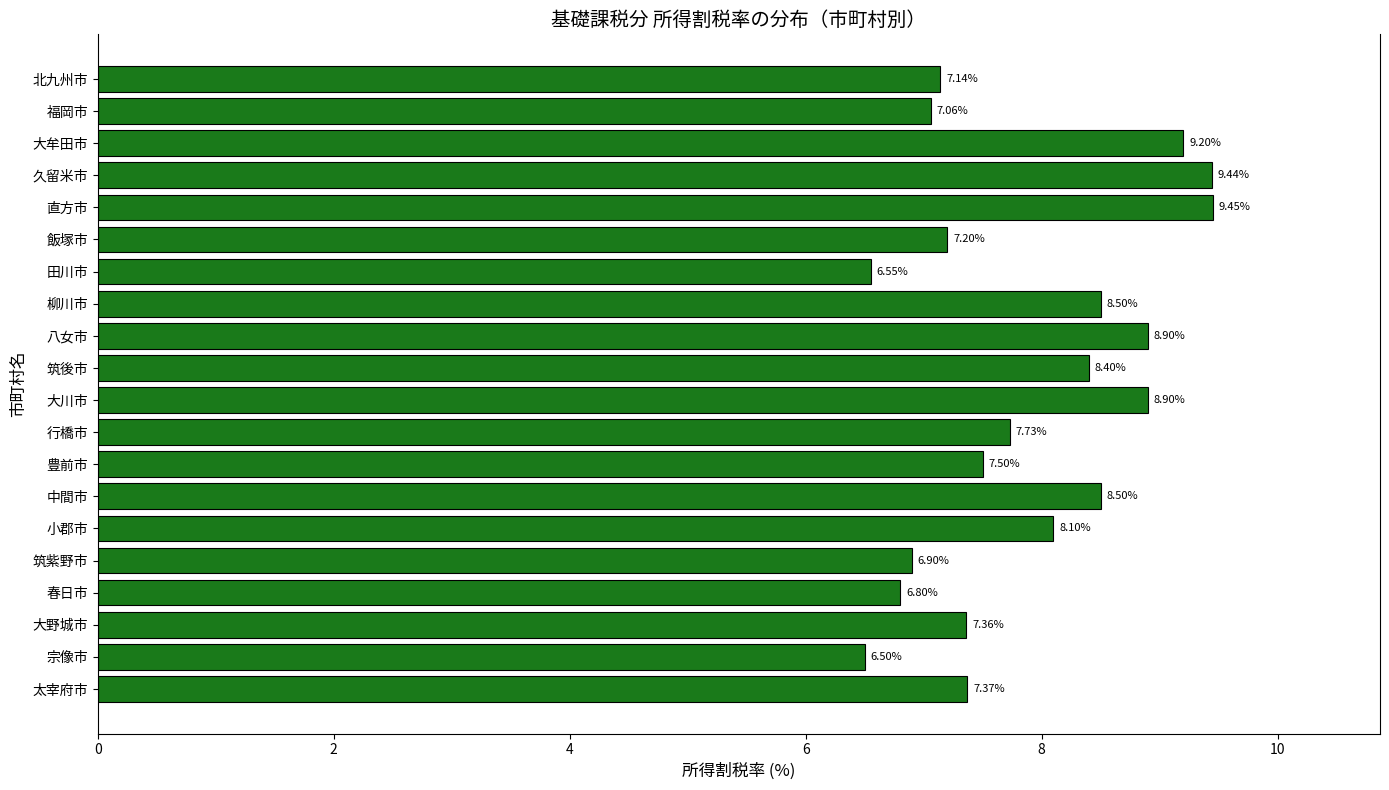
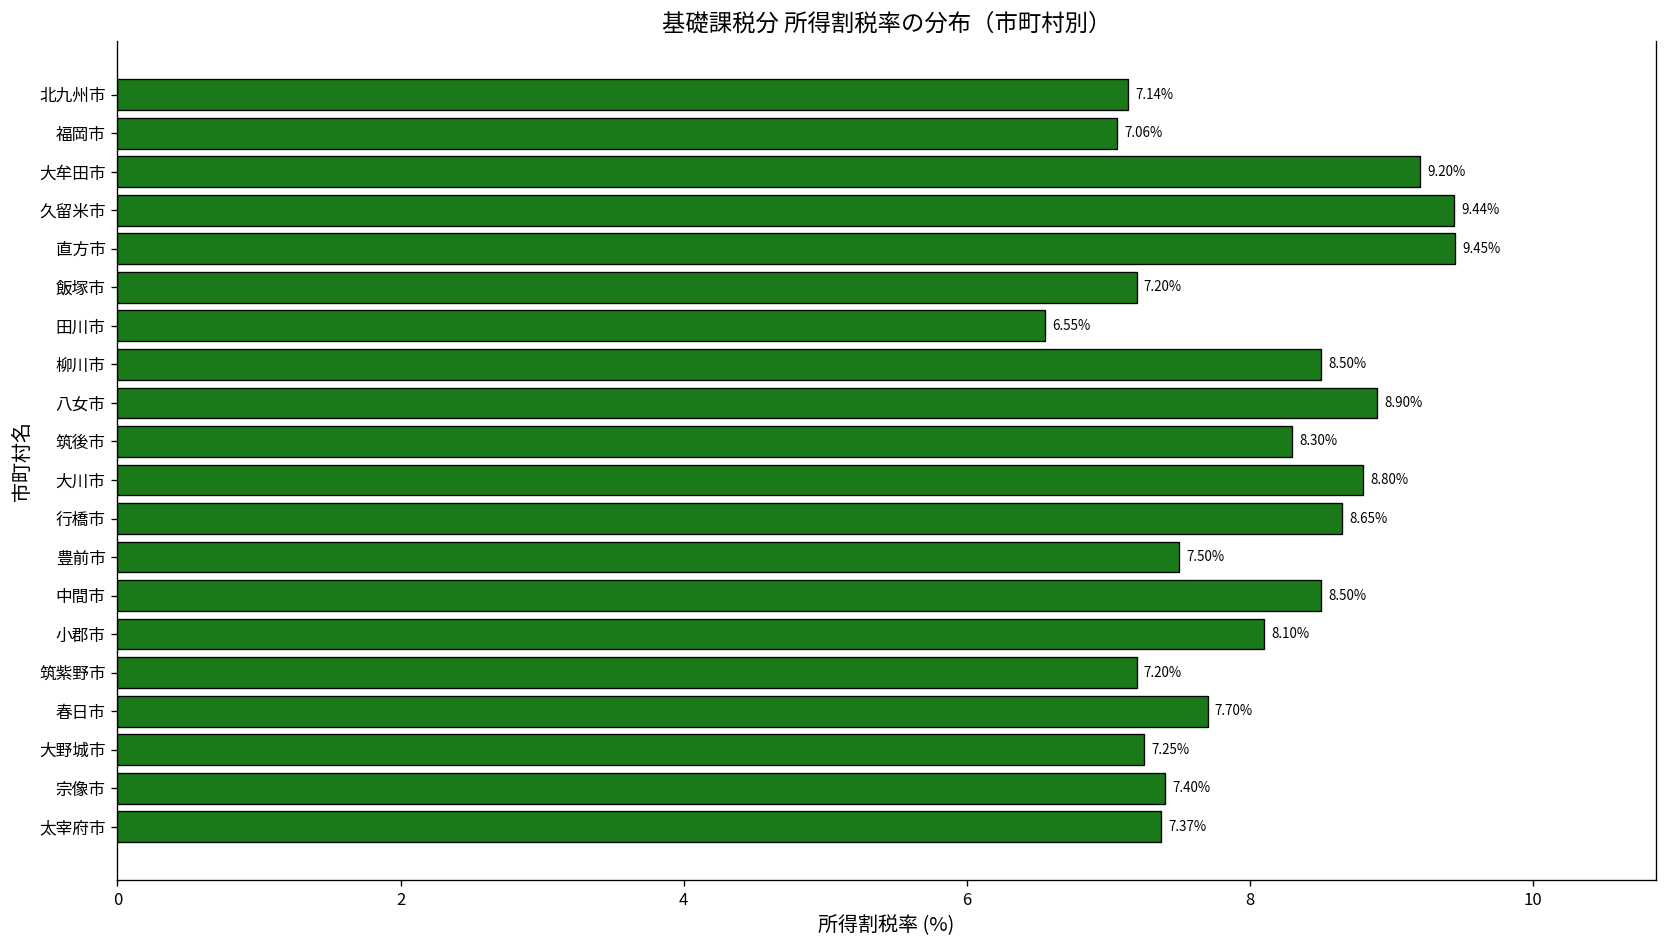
筑後市: 8.40% -> 8.30%
大川市: 8.90% -> 8.80%
行橋市: 7.73% -> 8.65%
筑紫野市: 6.90% -> 7.20%
春日市: 6.80% -> 7.70%
大野城市: 7.36% -> 7.25%
宗像市: 6.50% -> 7.40%
